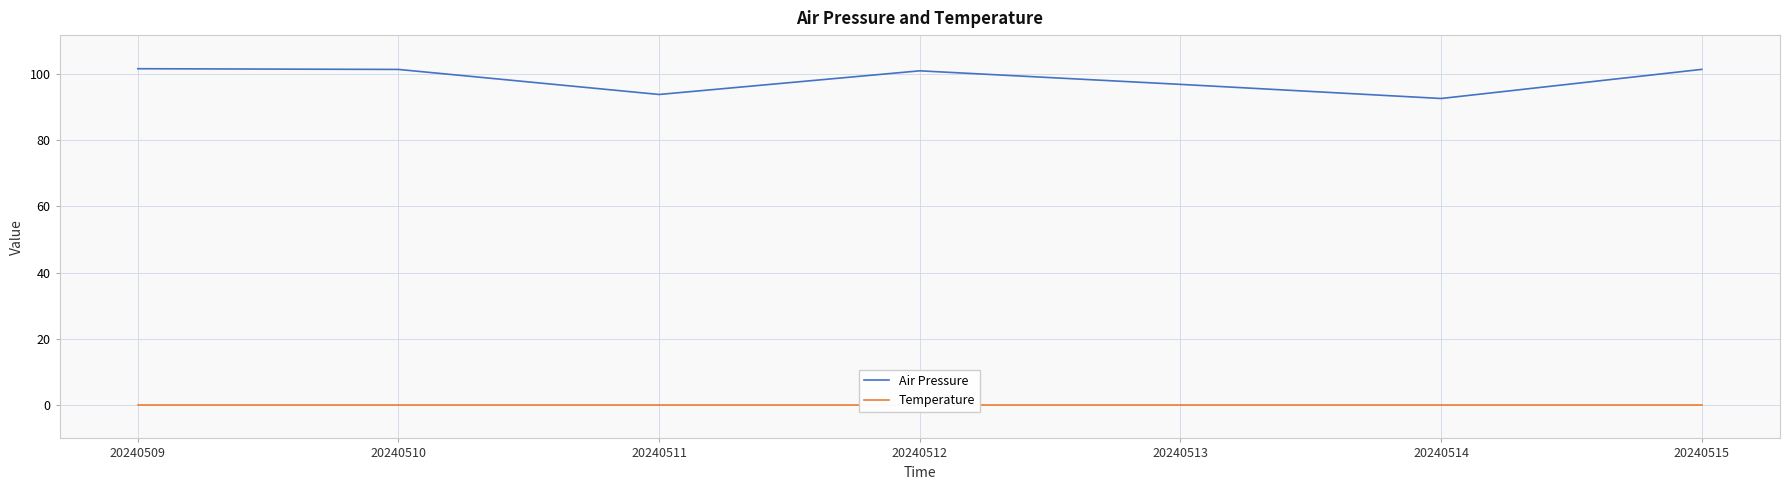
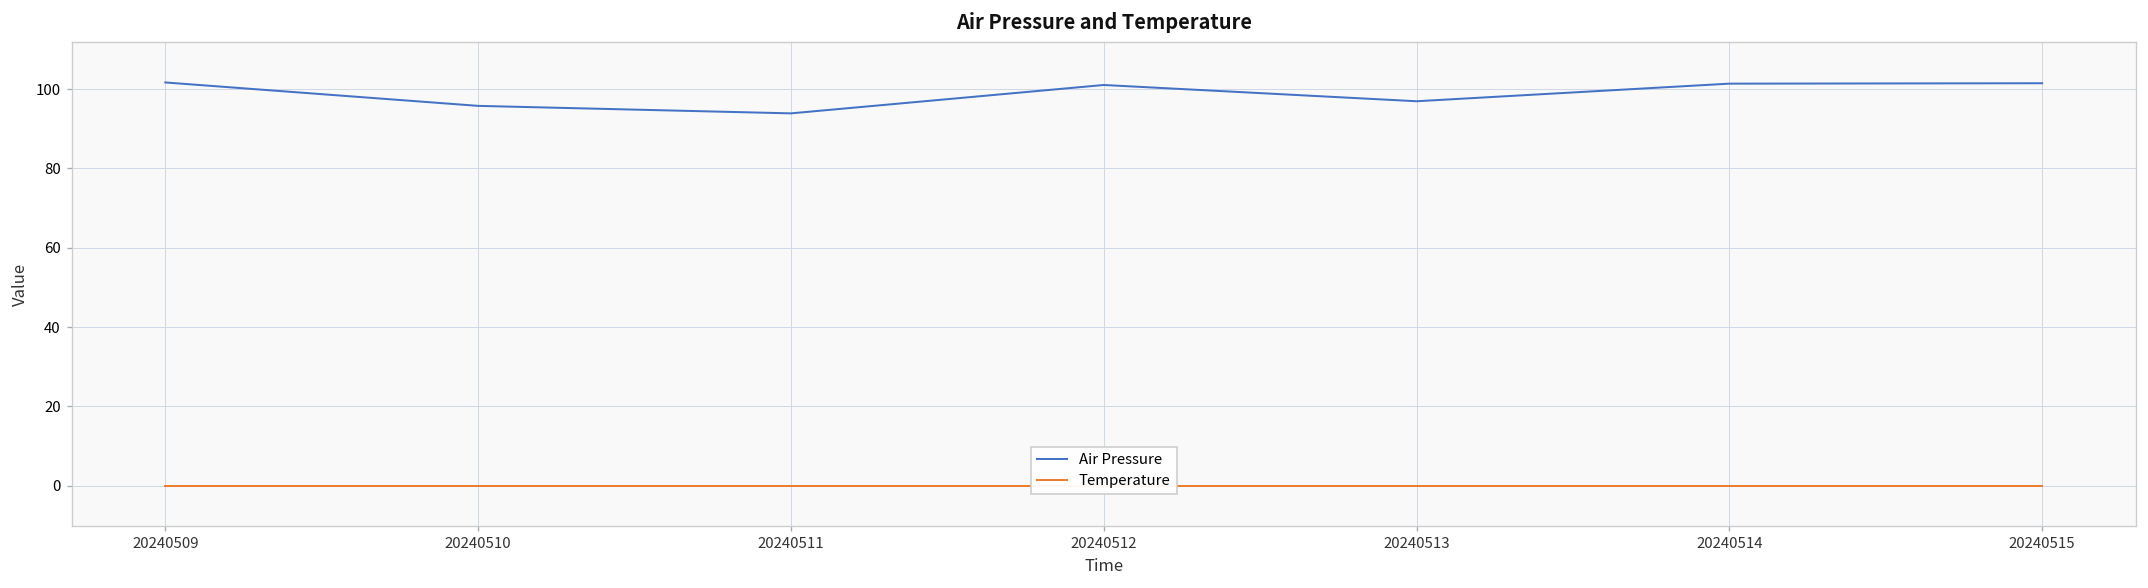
Air Pressure, 20240510: 101 -> 96
Air Pressure, 20240514: 93 -> 101
